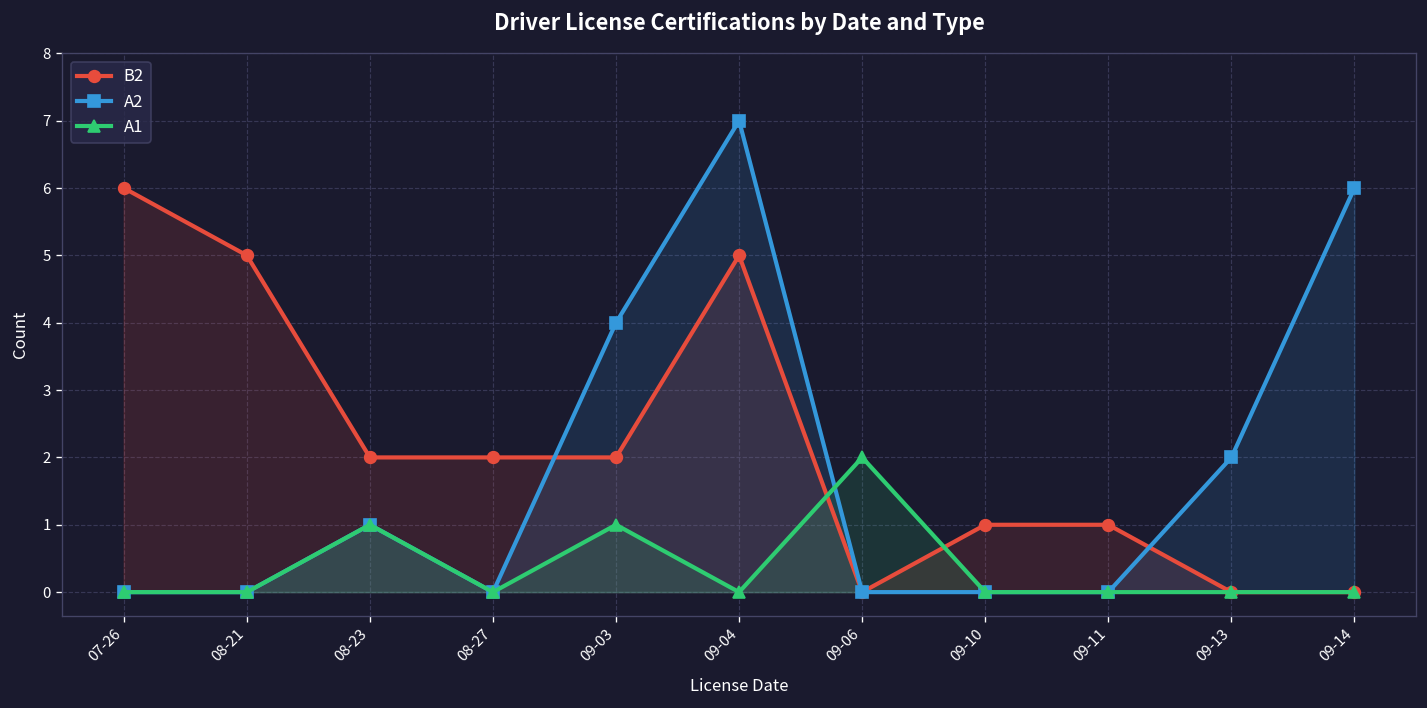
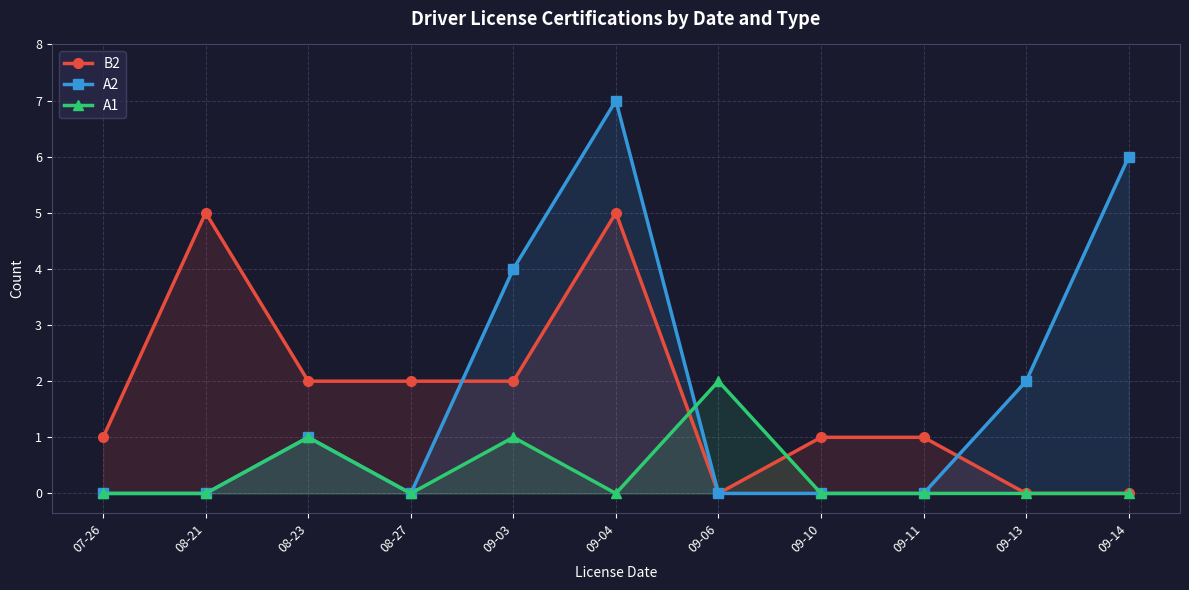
B2, 07-26: 6 -> 1
